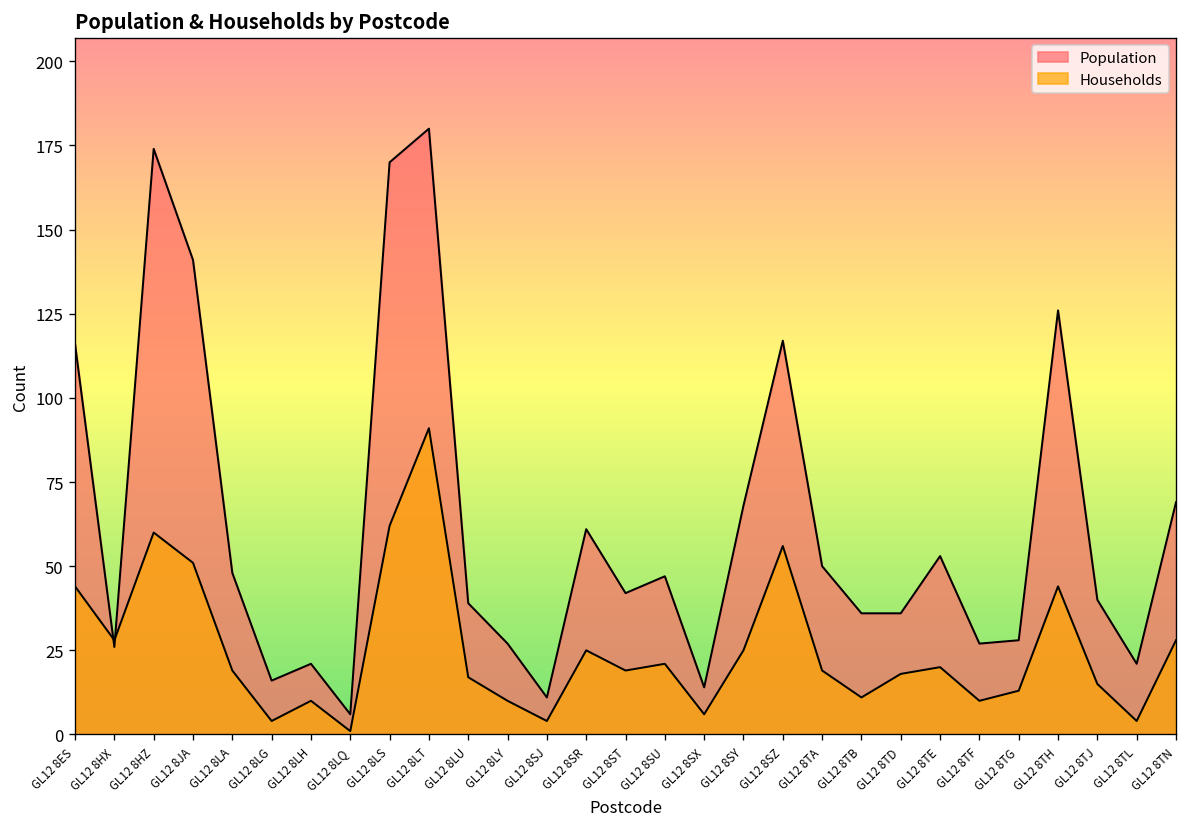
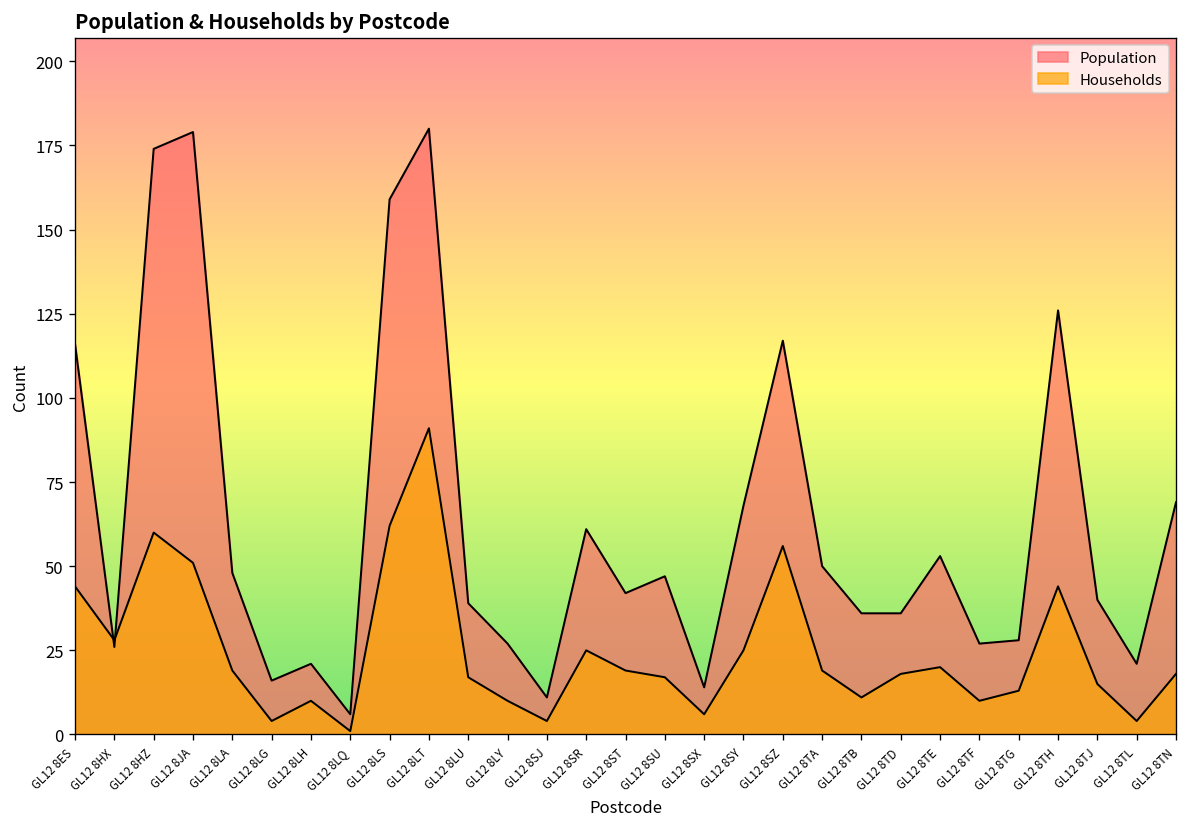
Population, GL12 8JA: 141 -> 179
Population, GL12 8LS: 170 -> 159
Households, GL12 8SU: 21 -> 17
Households, GL12 8TN: 28 -> 18
